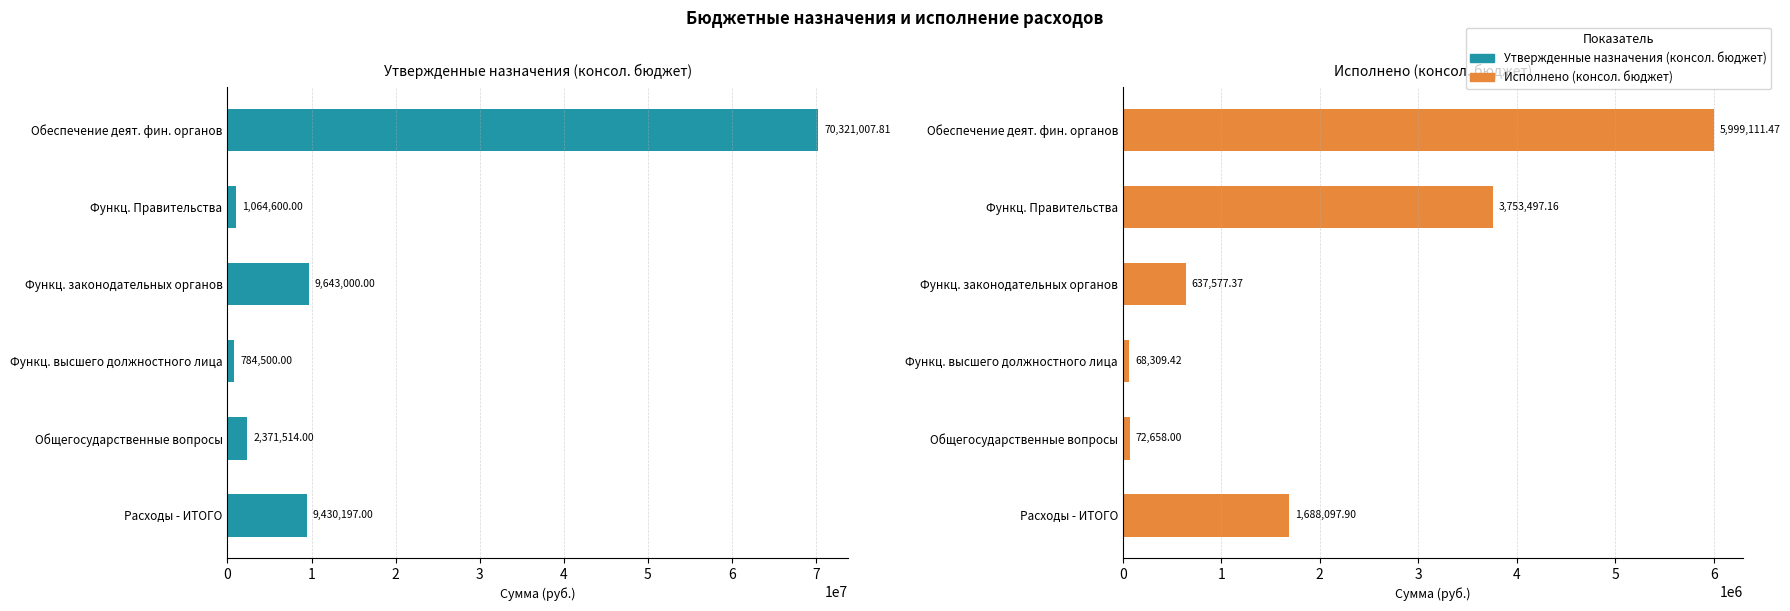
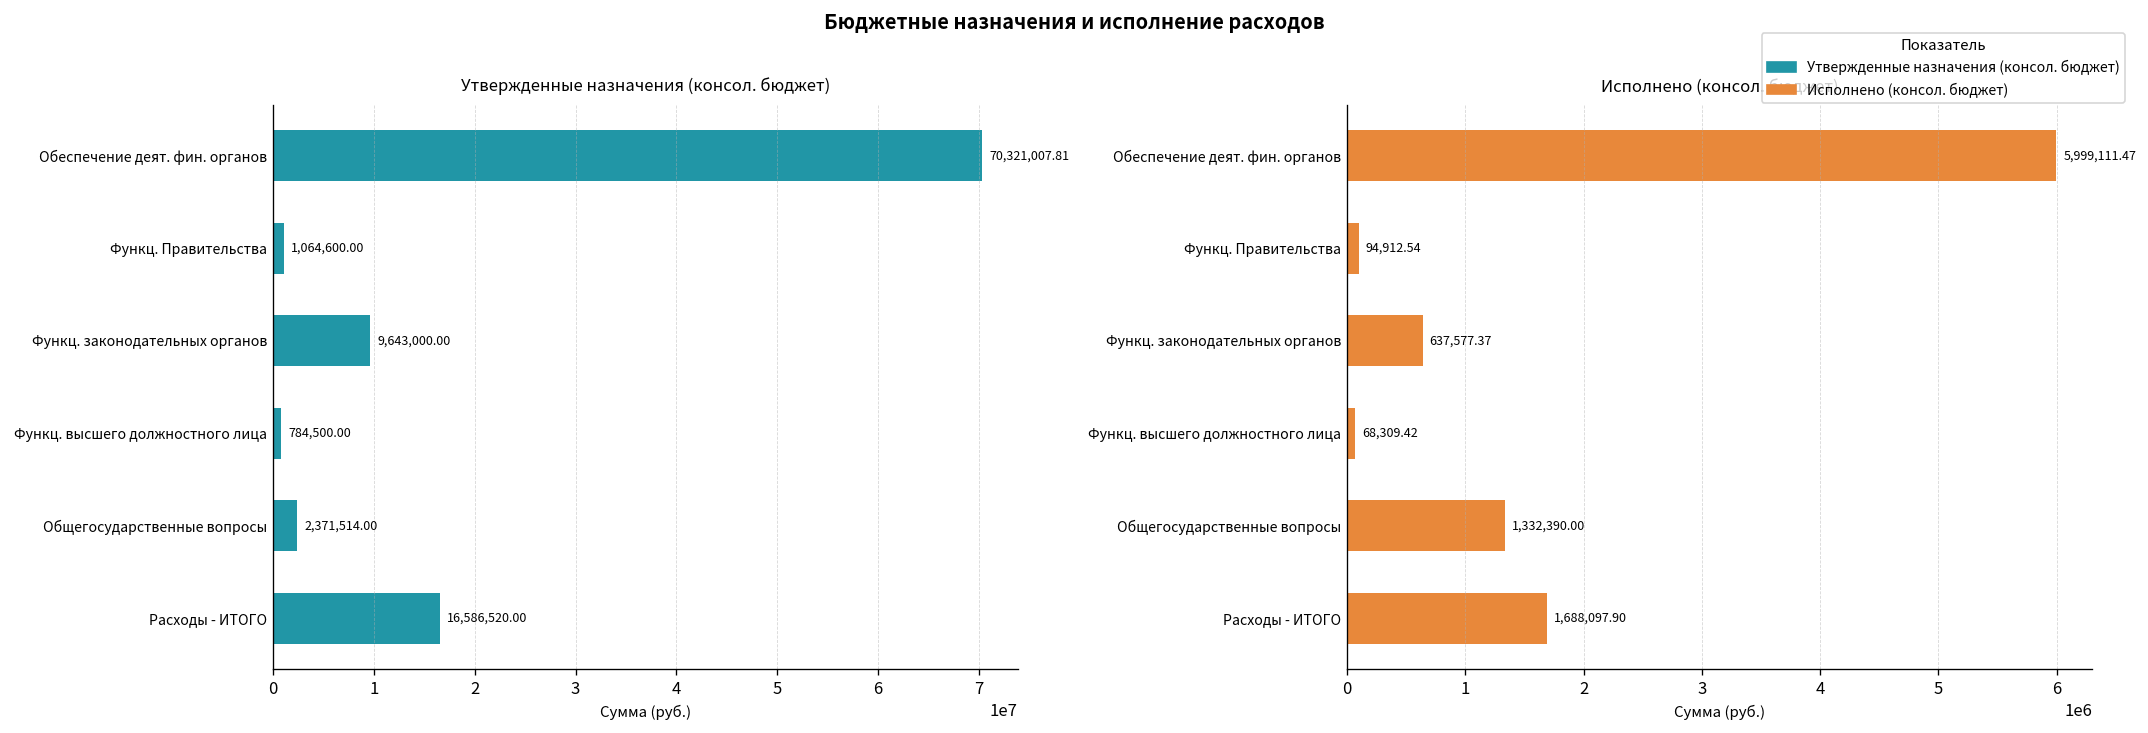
Утвержденные назначения (консол. бюджет), Расходы - ИТОГО: 9,430,197.00 -> 16,586,520.00
Исполнено (консол. бюджет), Функц. Правительства: 3,753,497.16 -> 94,912.54
Исполнено (консол. бюджет), Общегосударственные вопросы: 72,658.00 -> 1,332,390.00
